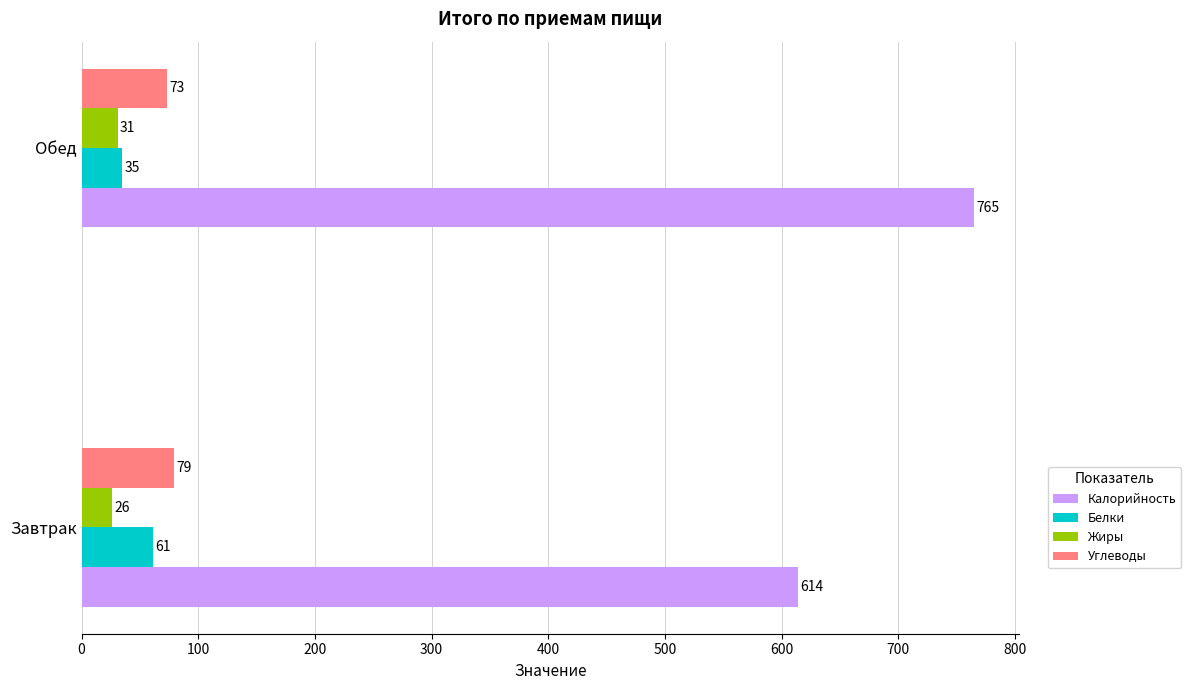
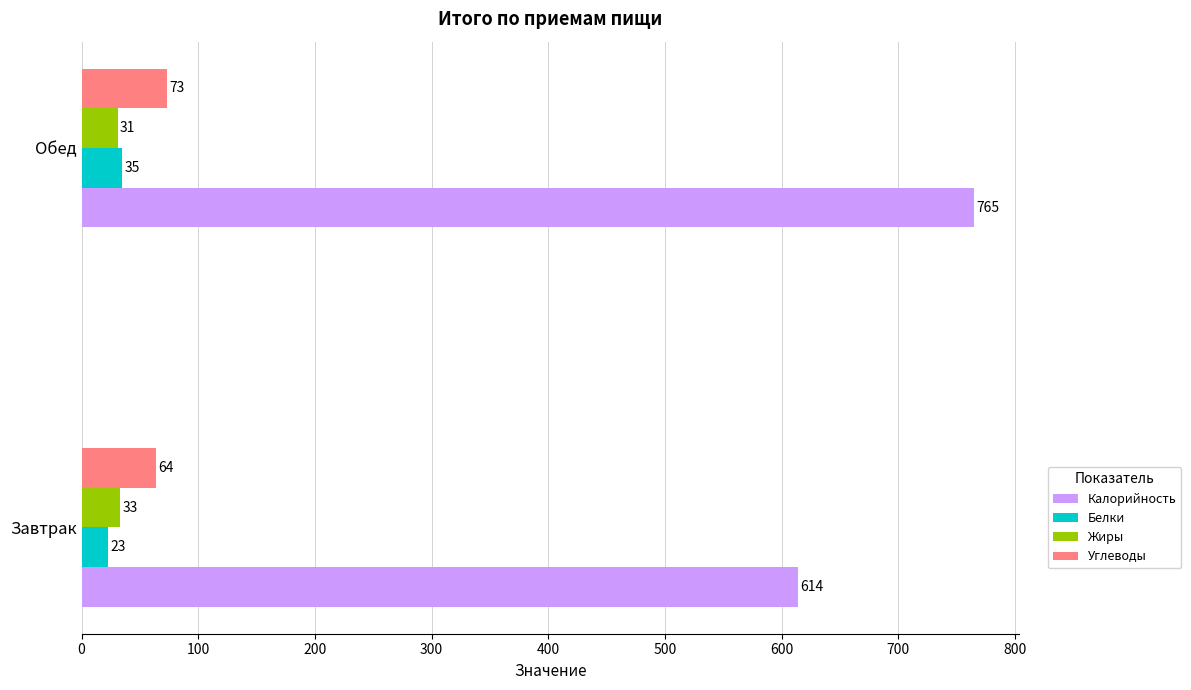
Углеводы, Завтрак: 79 -> 64
Жиры, Завтрак: 26 -> 33
Белки, Завтрак: 61 -> 23
